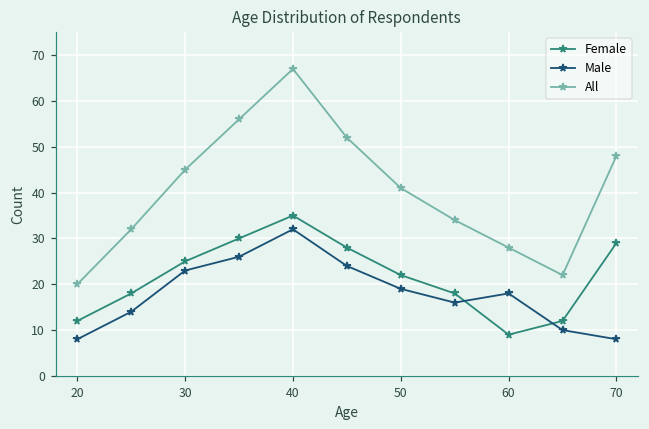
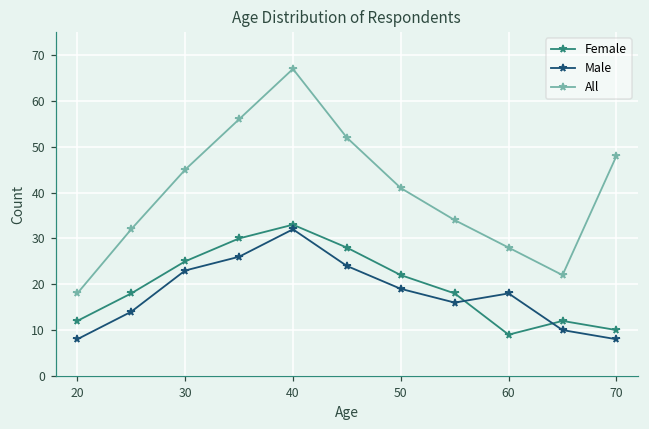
All, 20: 20 -> 18
Female, 40: 35 -> 33
Female, 70: 29 -> 10
